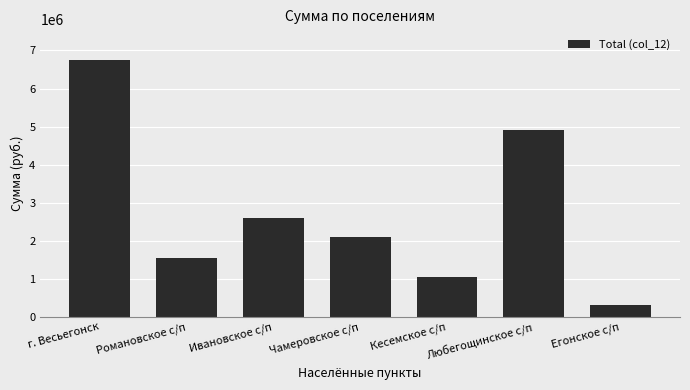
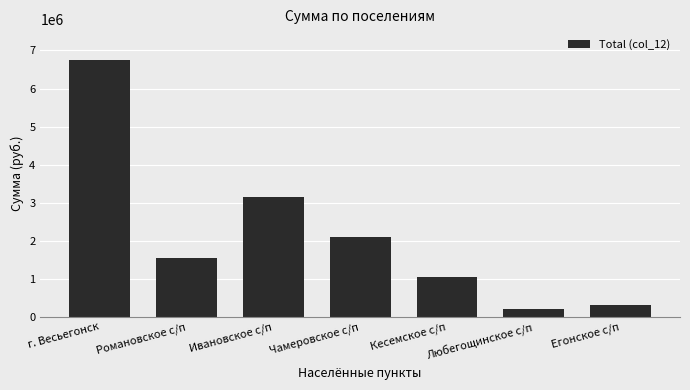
Ивановское с/п: 2600000 -> 3200000
Любегощинское с/п: 4900000 -> 200000
